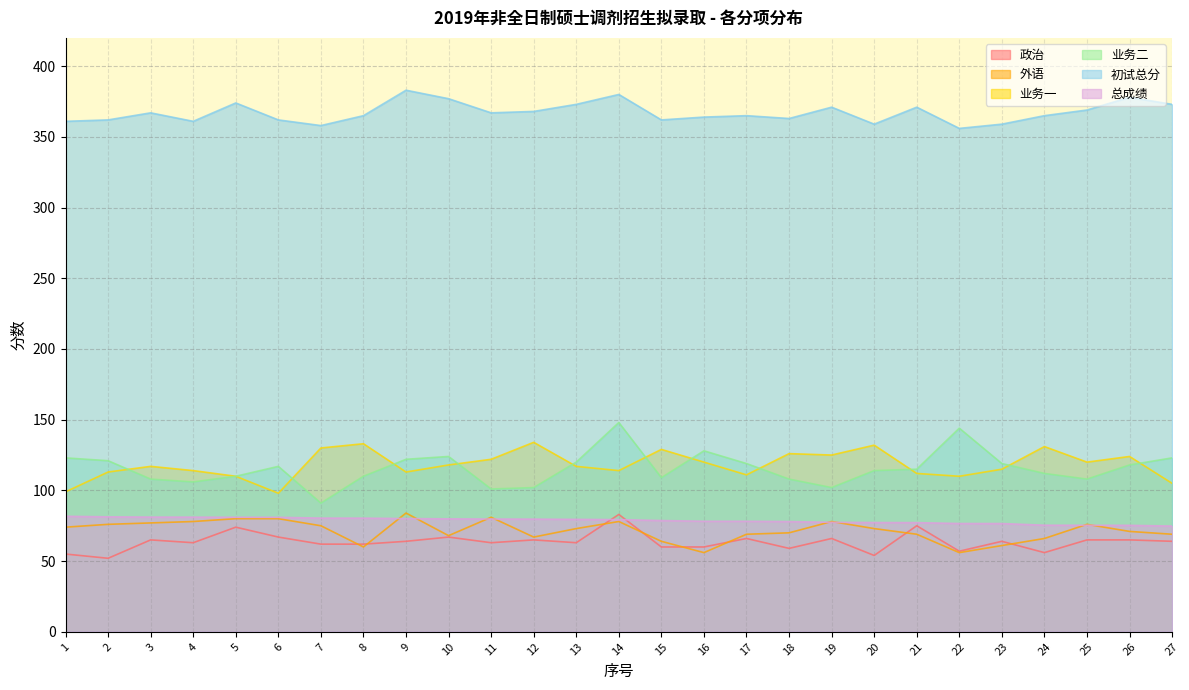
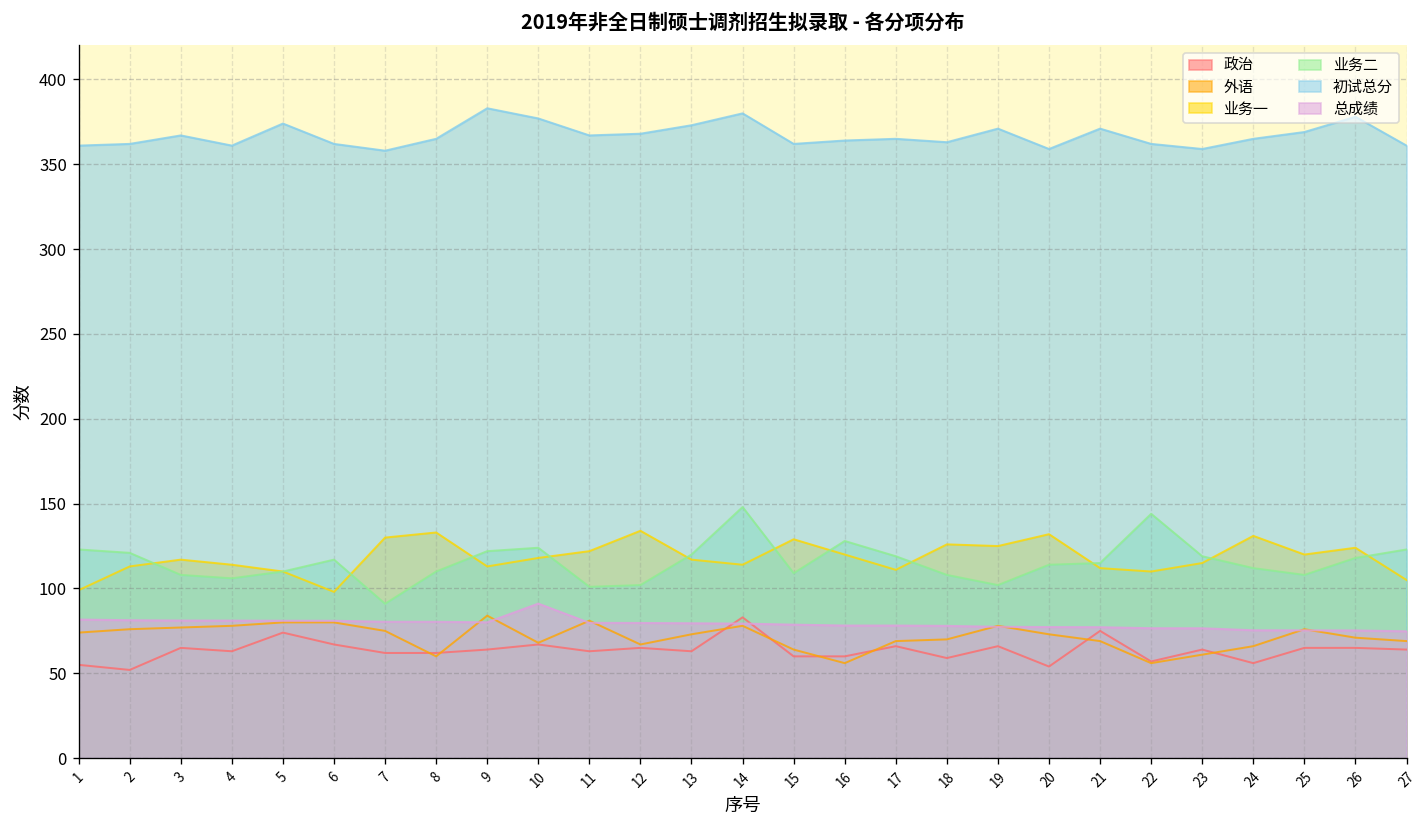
总成绩, 10: 80 -> 91
初试总分, 22: 356 -> 362
初试总分, 27: 373 -> 361
